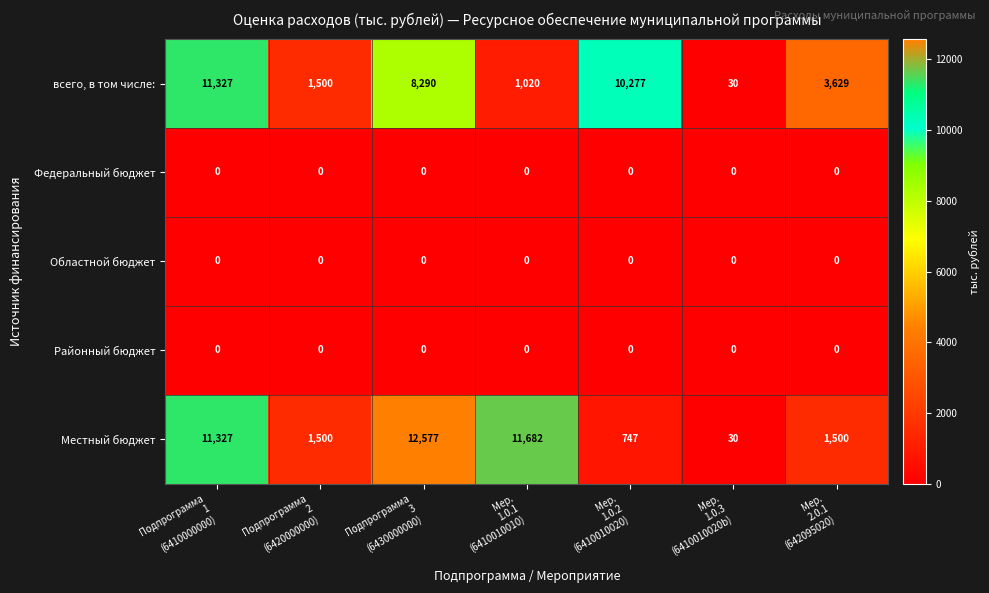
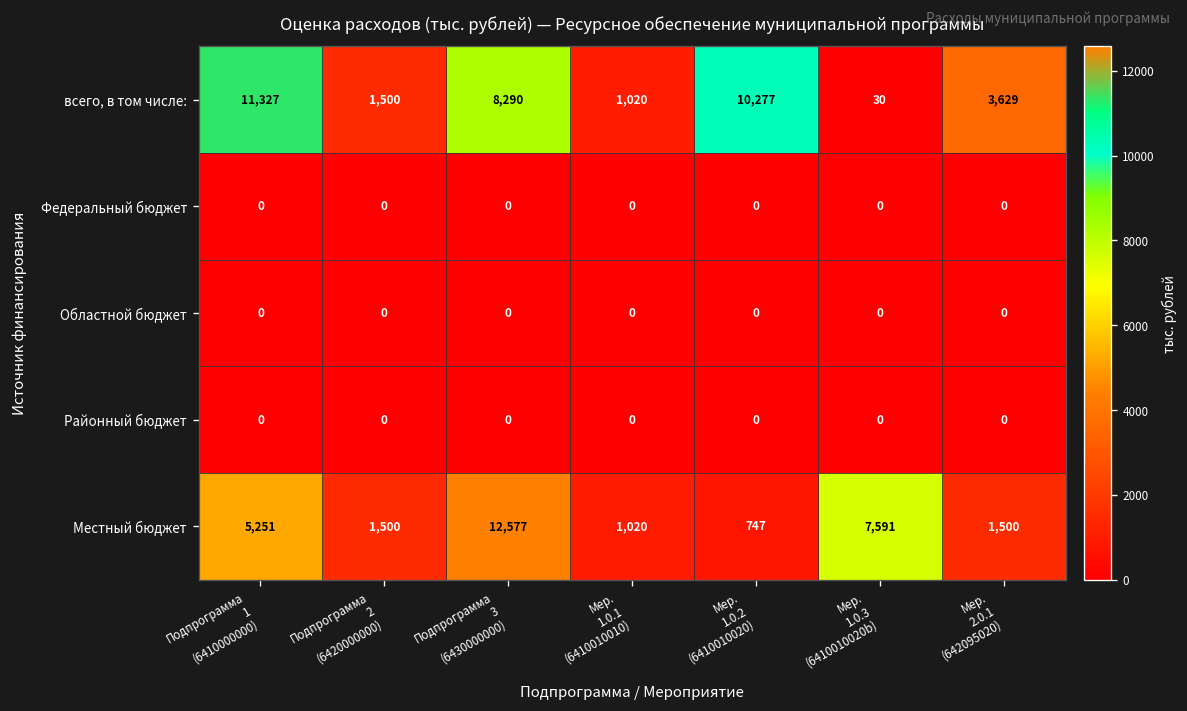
Местный бюджет, Подпрограмма 1 (6410000000): 11,327 -> 5,251
Местный бюджет, Мер. 1.0.1 (6410010010): 11,682 -> 1,020
Местный бюджет, Мер. 1.0.3 (6410010020b): 30 -> 7,591
